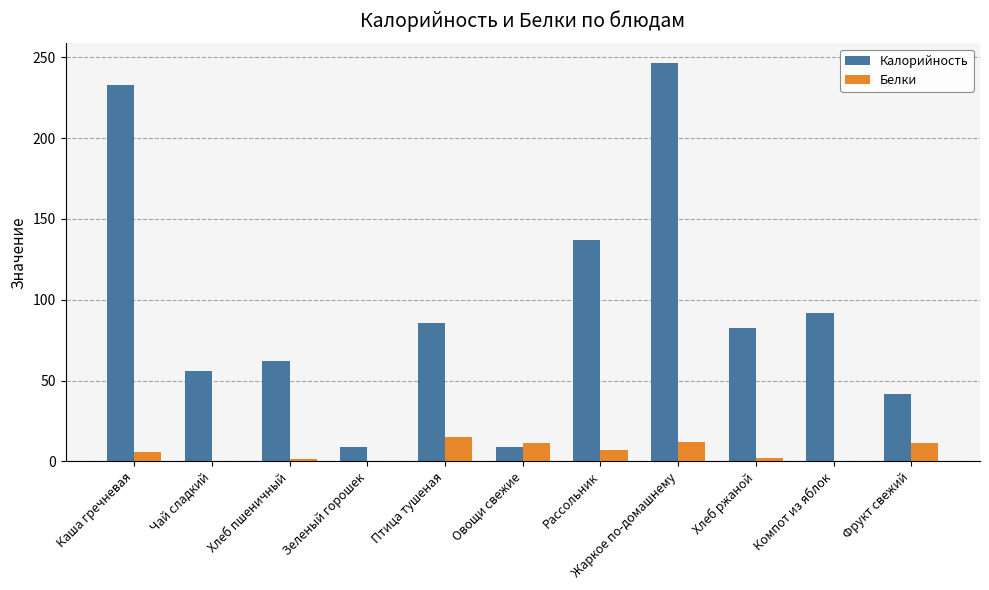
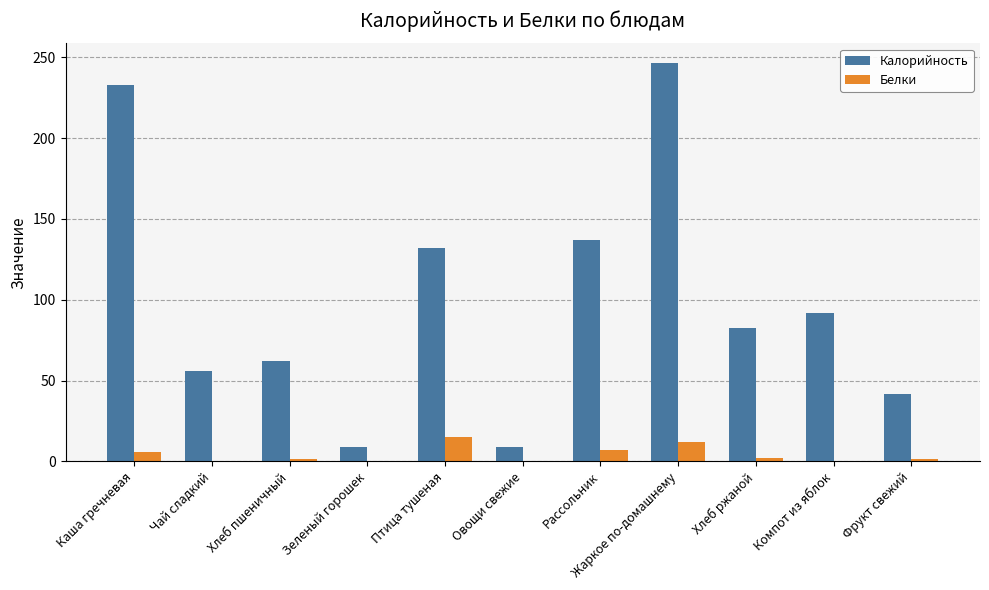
Калорийность, Птица тушеная: 86 -> 132
Белки, Овощи свежие: 11 -> 0
Белки, Фрукт свежий: 12 -> 2
